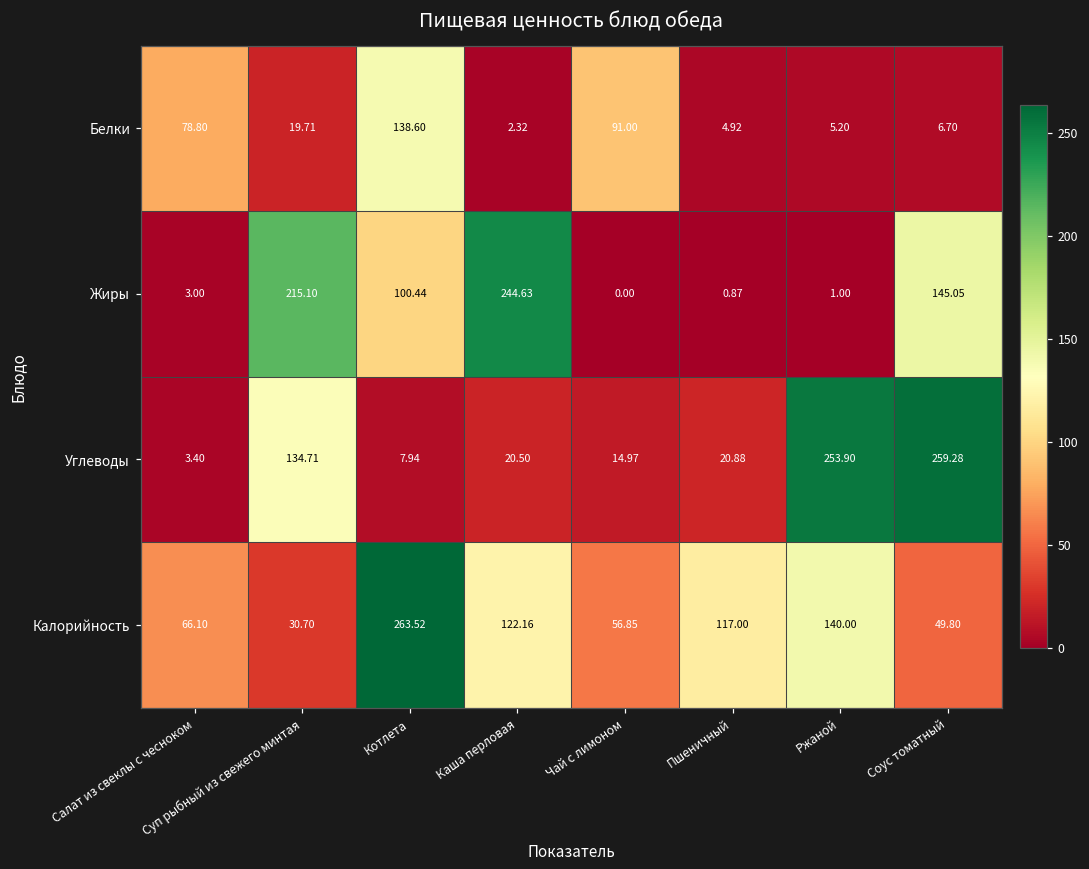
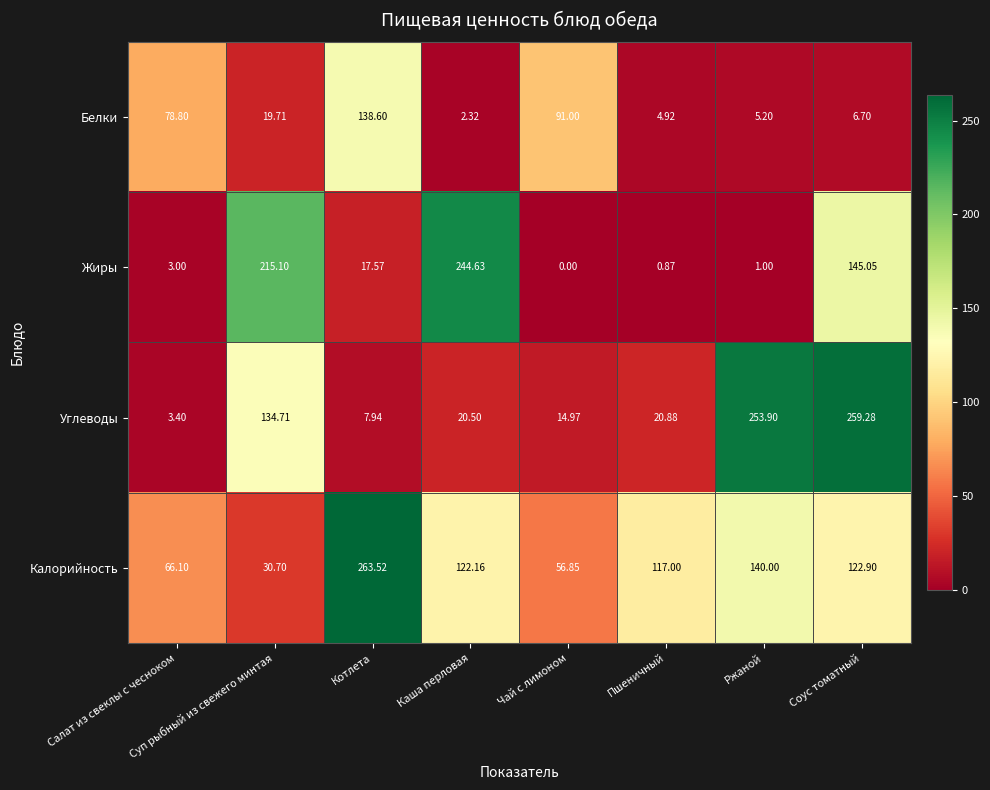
Жиры, Котлета: 100.44 -> 17.57
Калорийность, Соус томатный: 49.80 -> 122.90
